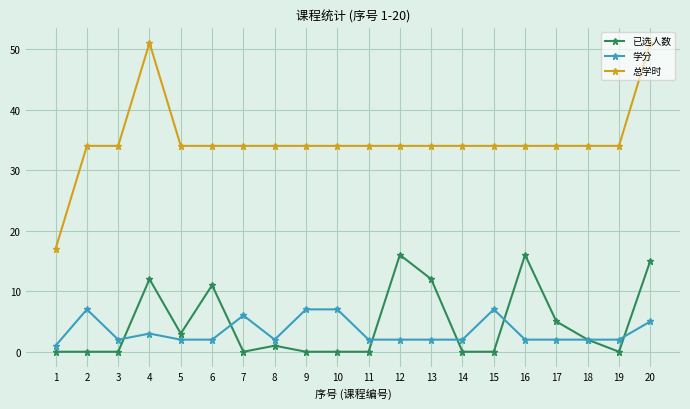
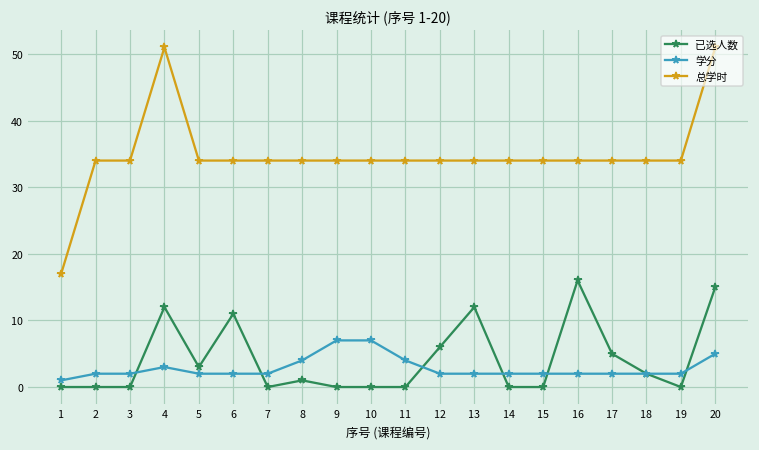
学分, 2: 7 -> 2
学分, 7: 6 -> 2
学分, 8: 2 -> 4
学分, 11: 2 -> 4
已选人数, 12: 16 -> 6
学分, 15: 7 -> 2
